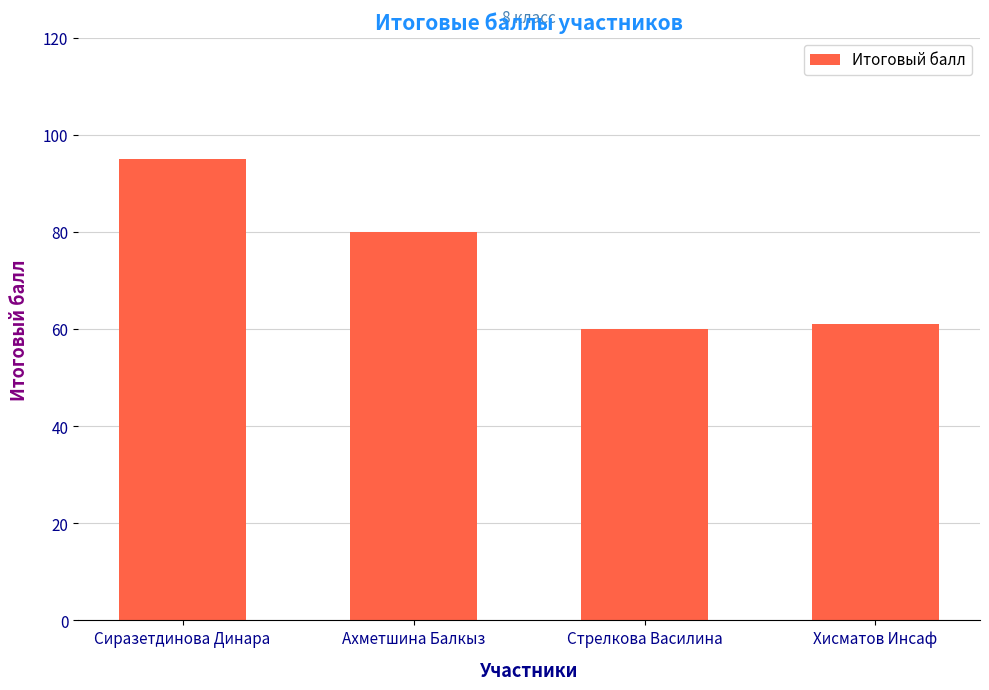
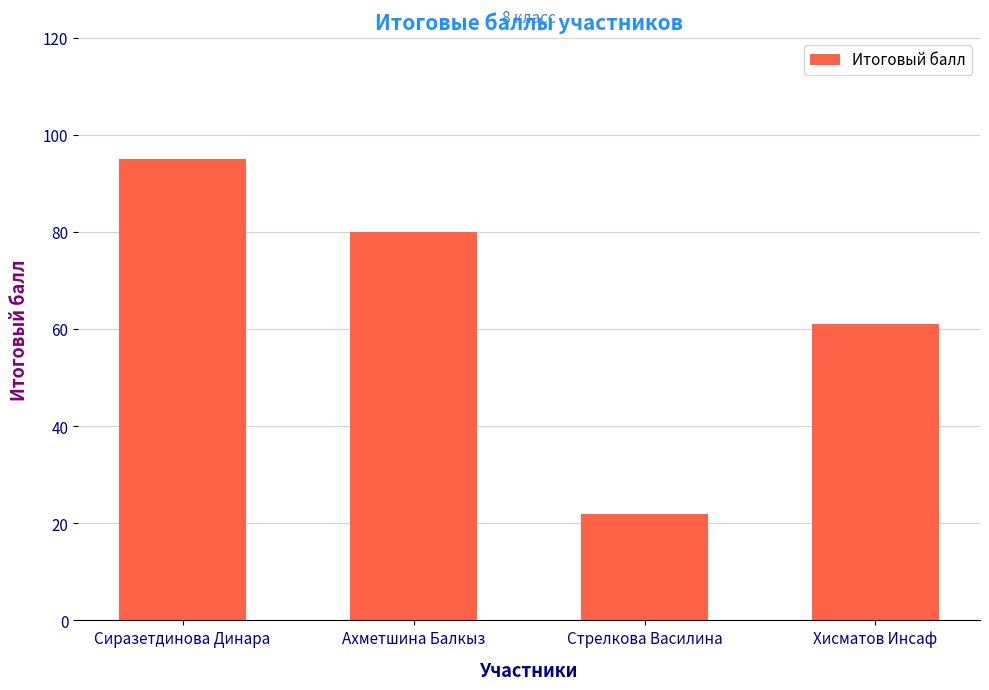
Стрелкова Василина: 60 -> 22
